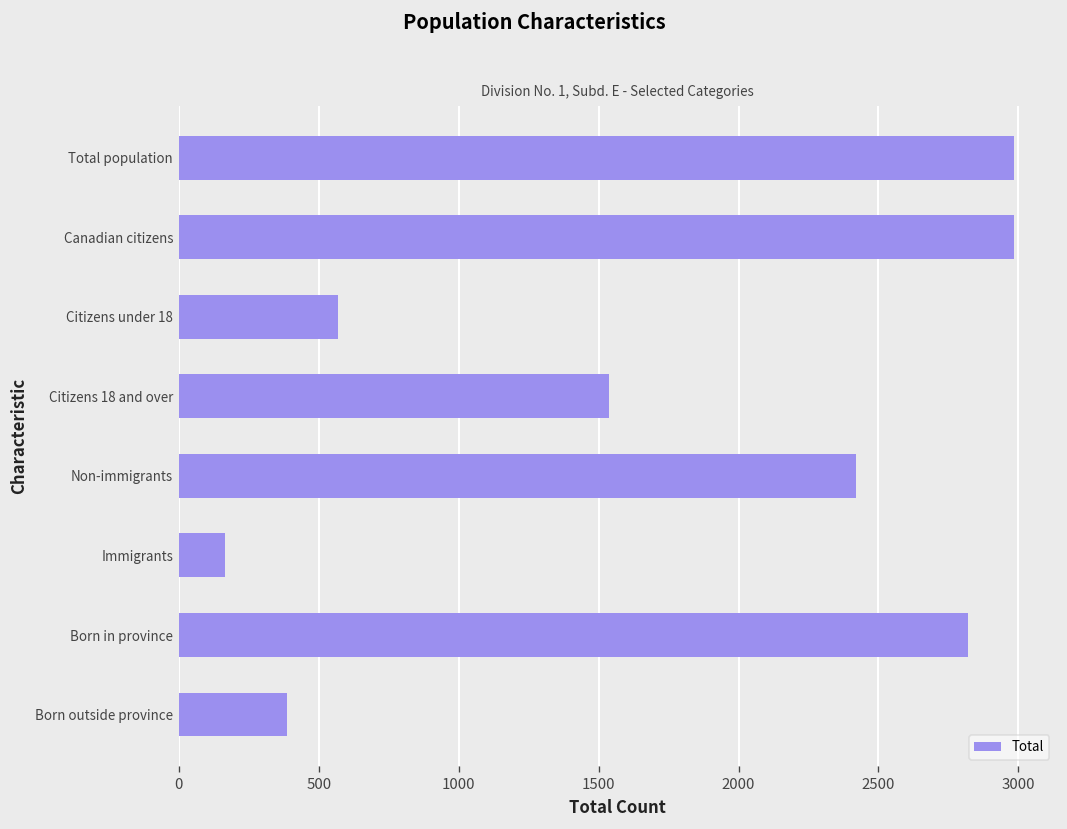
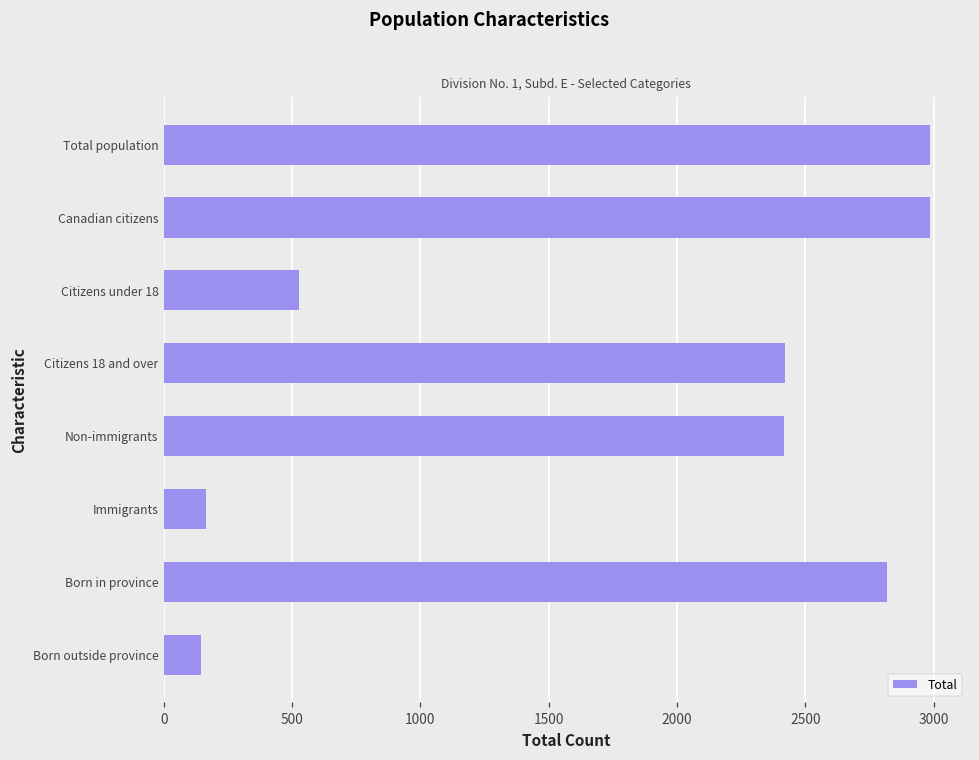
Citizens under 18: 570 -> 530
Citizens 18 and over: 1540 -> 2420
Born outside province: 390 -> 150
